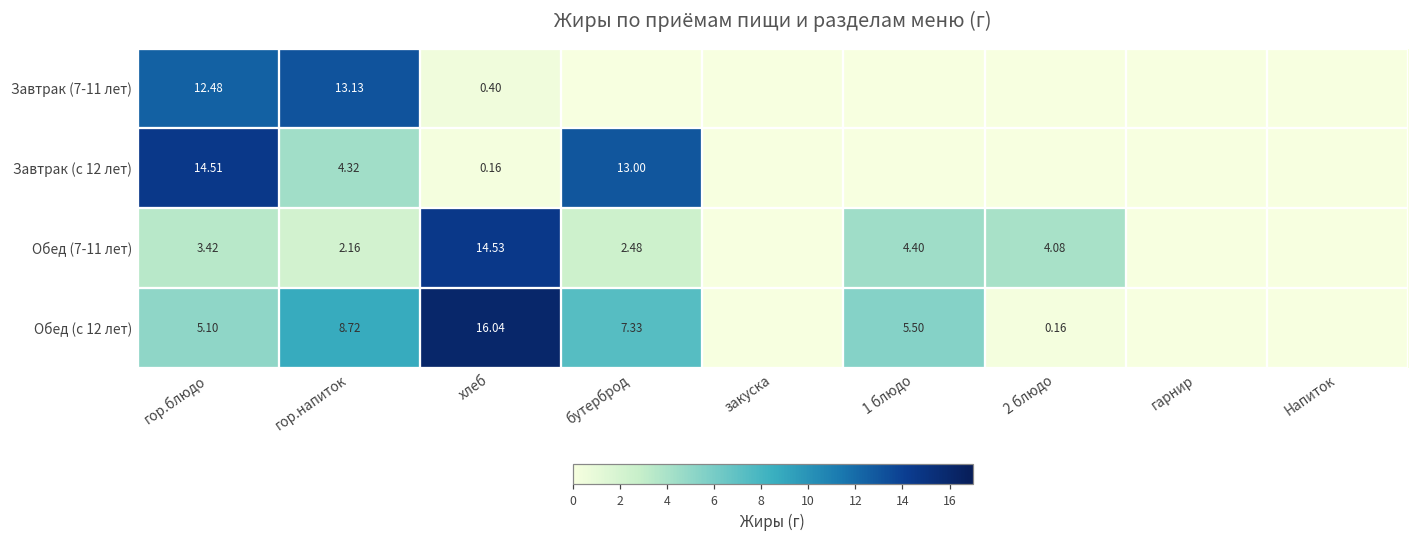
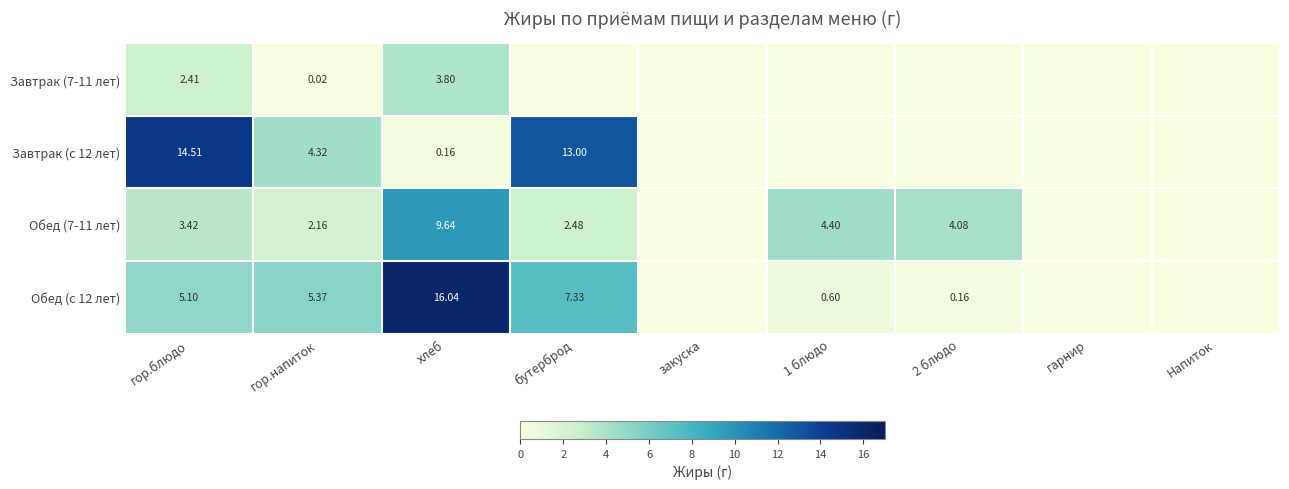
Завтрак (7-11 лет), гор.блюдо: 12.48 -> 2.41
Завтрак (7-11 лет), гор.напиток: 13.13 -> 0.02
Завтрак (7-11 лет), хлеб: 0.40 -> 3.80
Обед (7-11 лет), хлеб: 14.53 -> 9.64
Обед (с 12 лет), гор.напиток: 8.72 -> 5.37
Обед (с 12 лет), 1 блюдо: 5.50 -> 0.60
